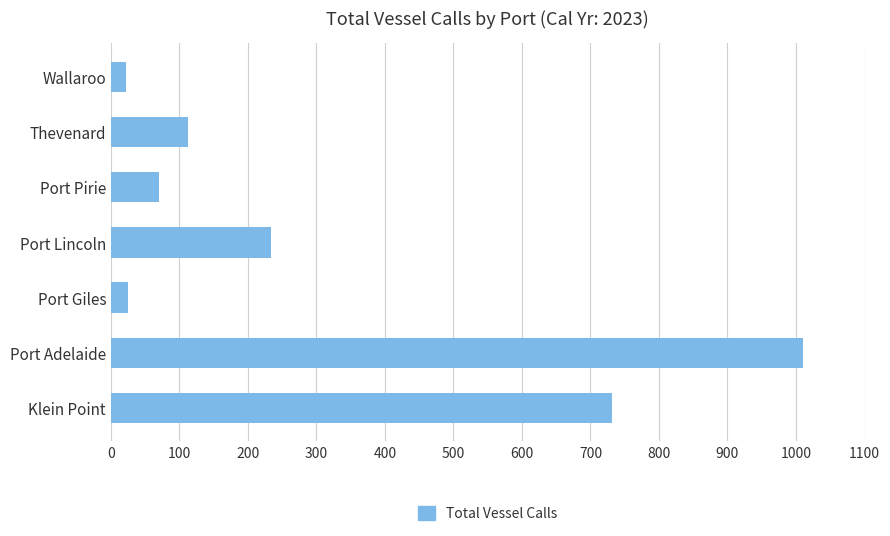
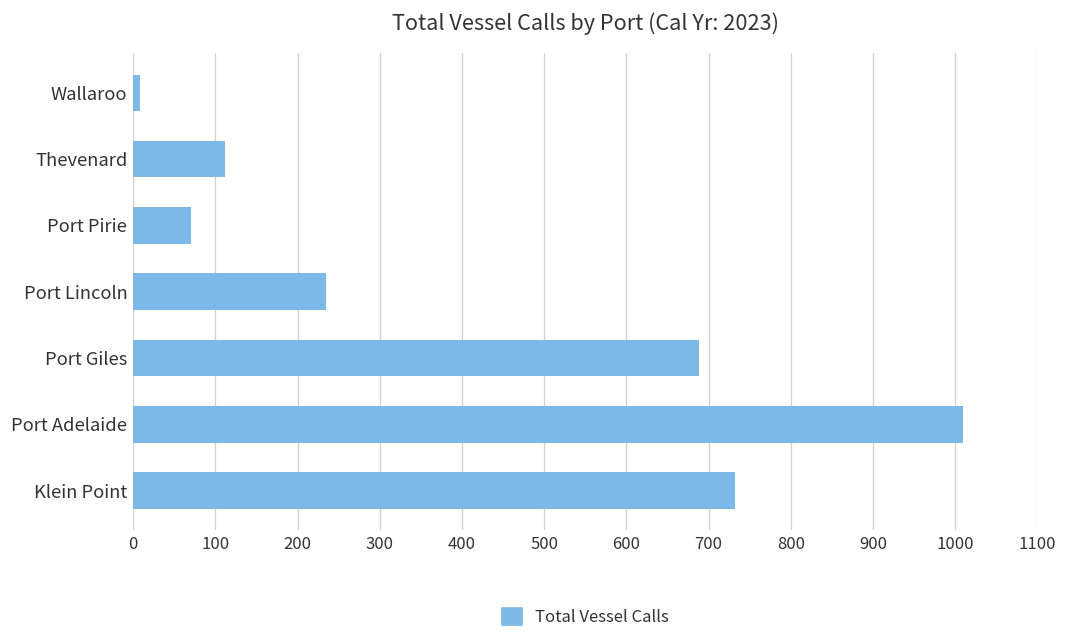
Wallaroo: 20 -> 10
Port Giles: 30 -> 690
